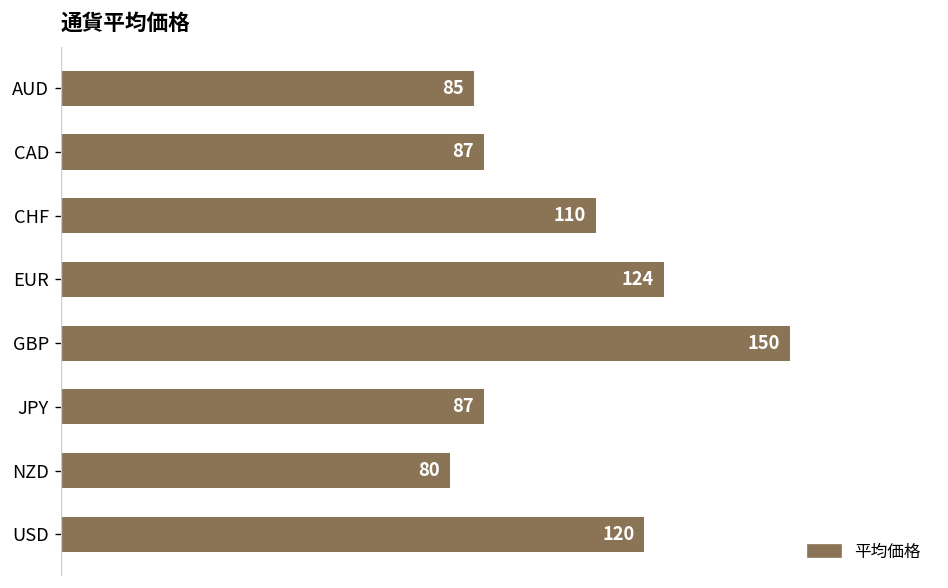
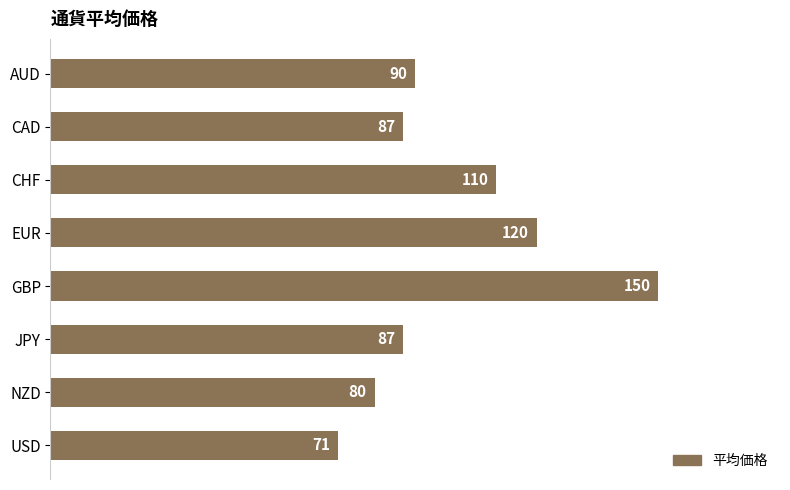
AUD: 85 -> 90
EUR: 124 -> 120
USD: 120 -> 71
